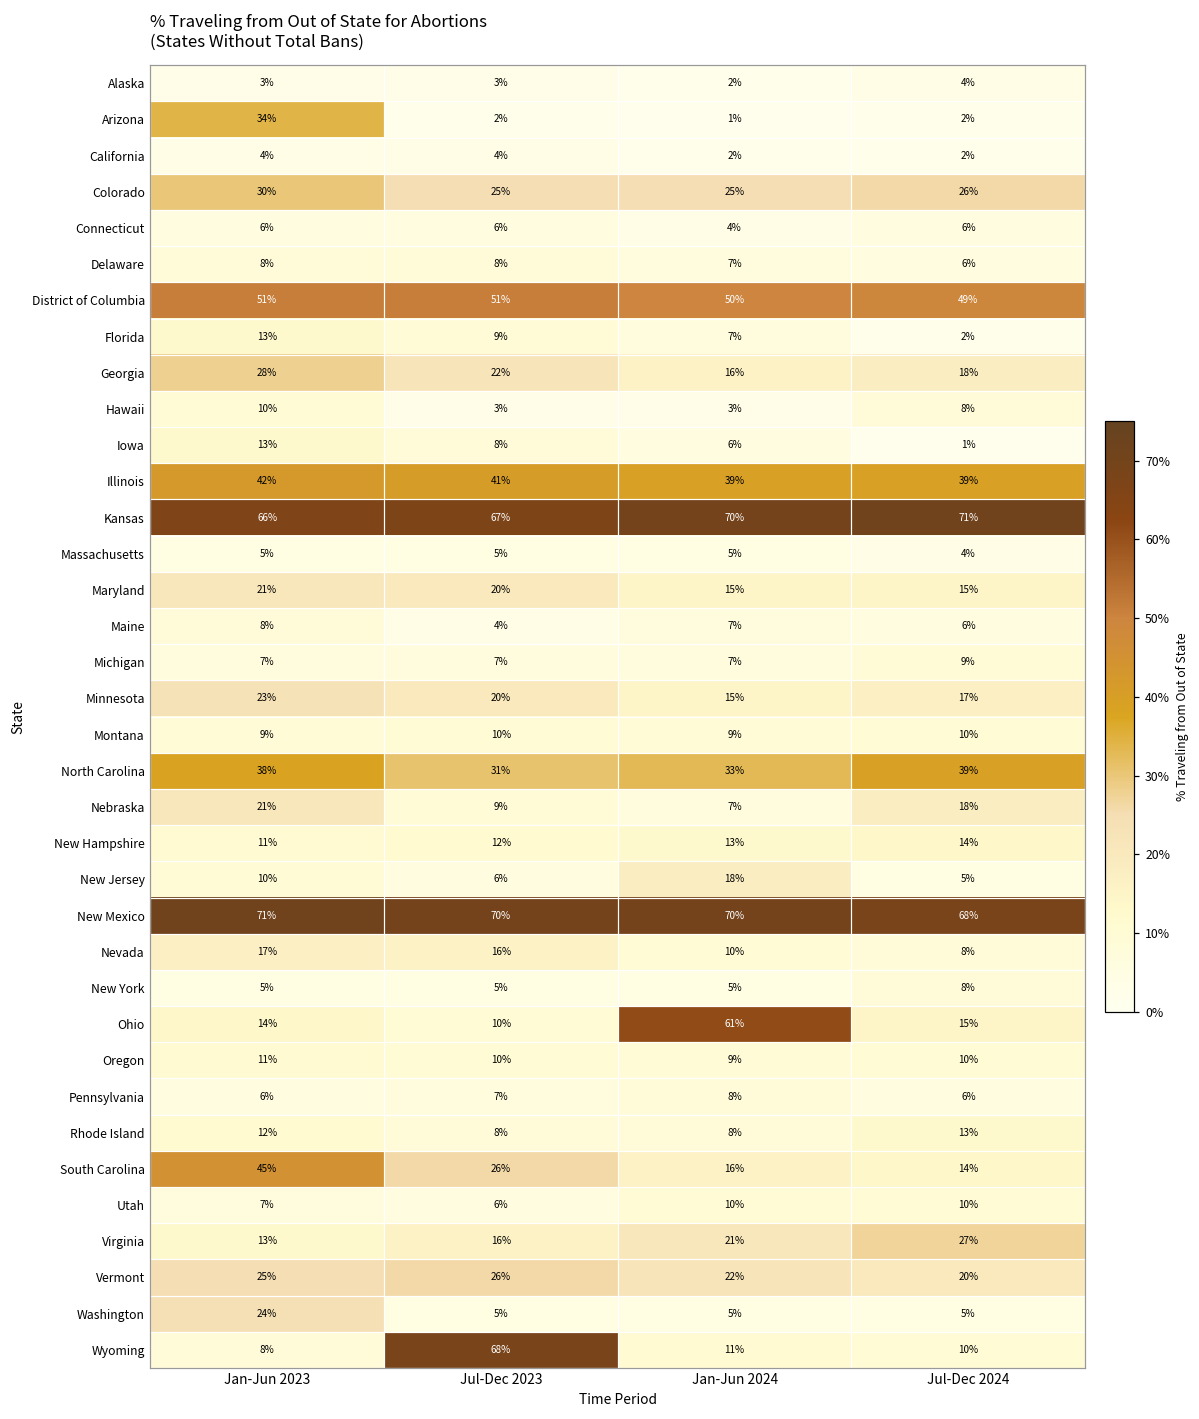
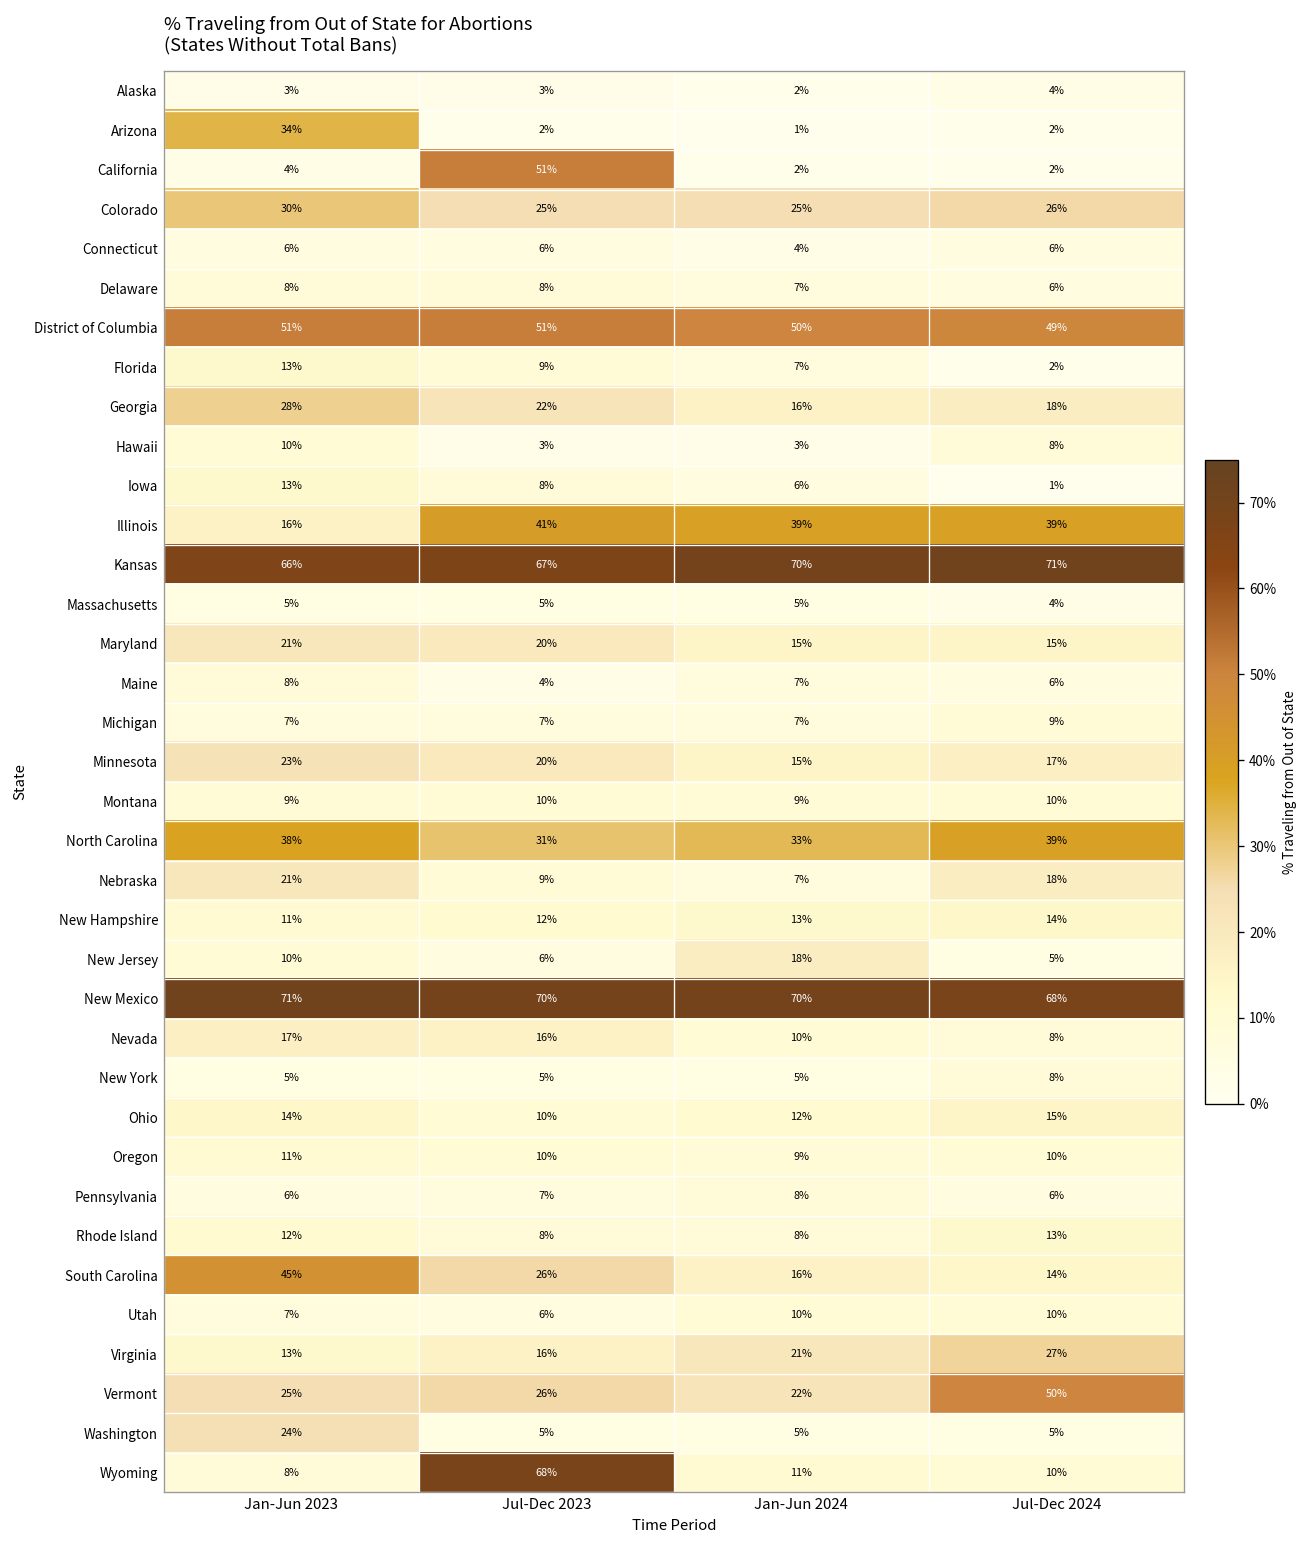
California, Jul-Dec 2023: 4% -> 51%
Illinois, Jan-Jun 2023: 42% -> 16%
Ohio, Jan-Jun 2024: 61% -> 12%
Vermont, Jul-Dec 2024: 20% -> 50%
